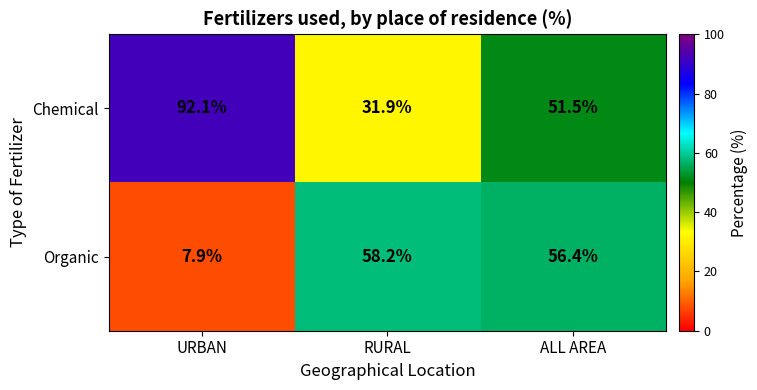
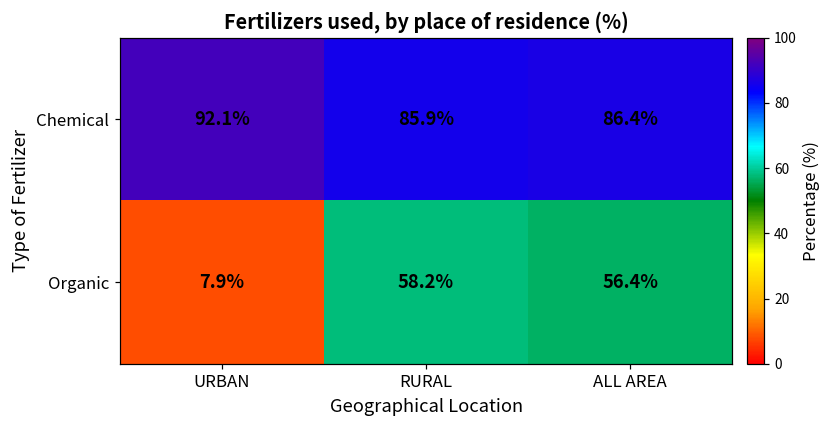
Chemical, RURAL: 31.9% -> 85.9%
Chemical, ALL AREA: 51.5% -> 86.4%
